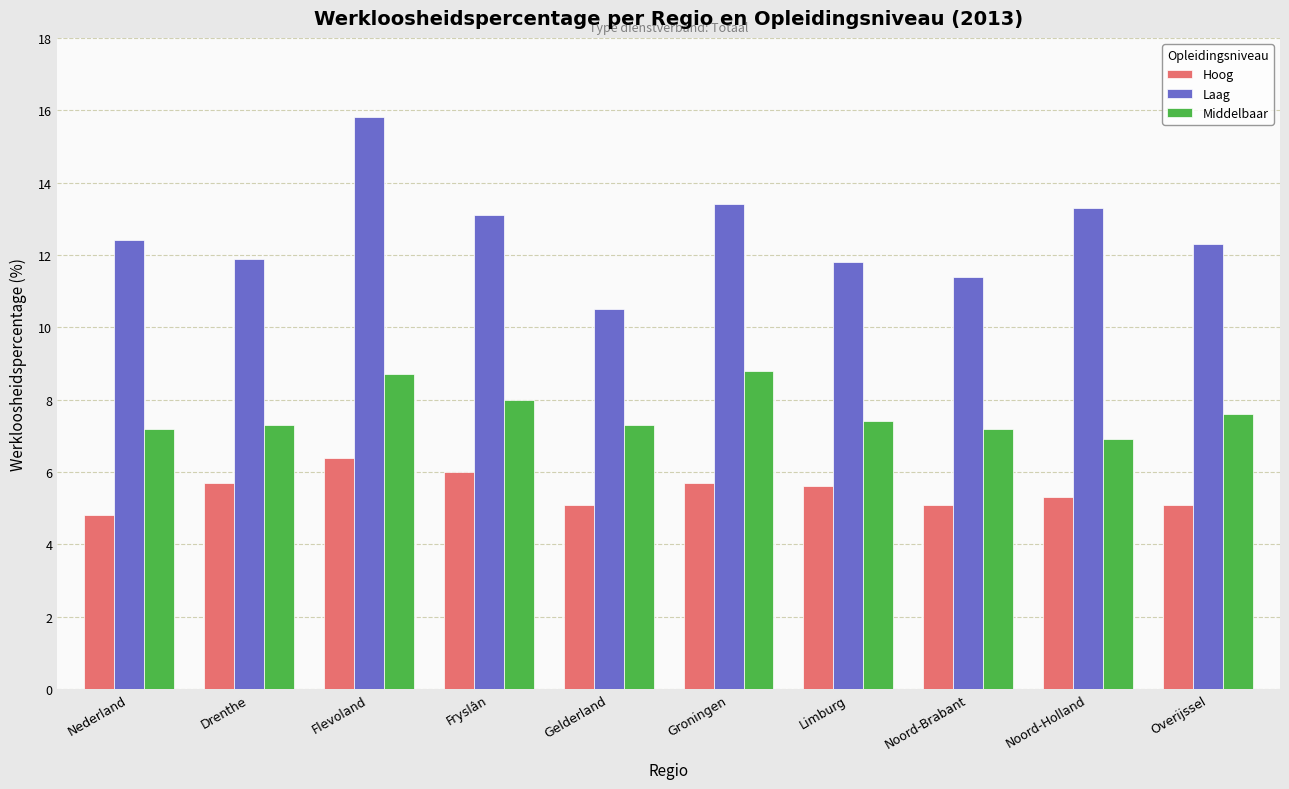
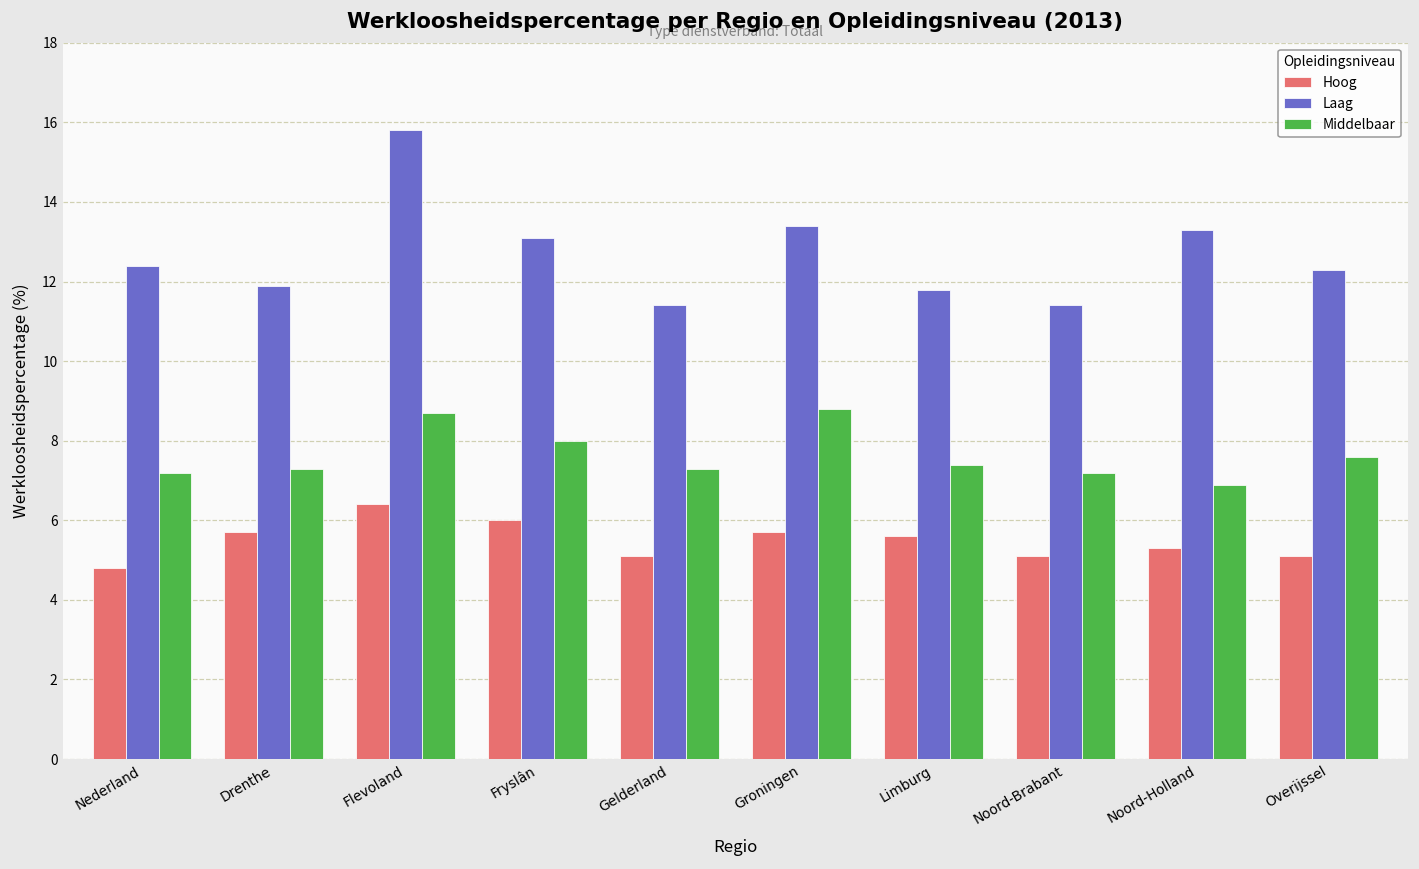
Laag, Gelderland: 10.5 -> 11.4
